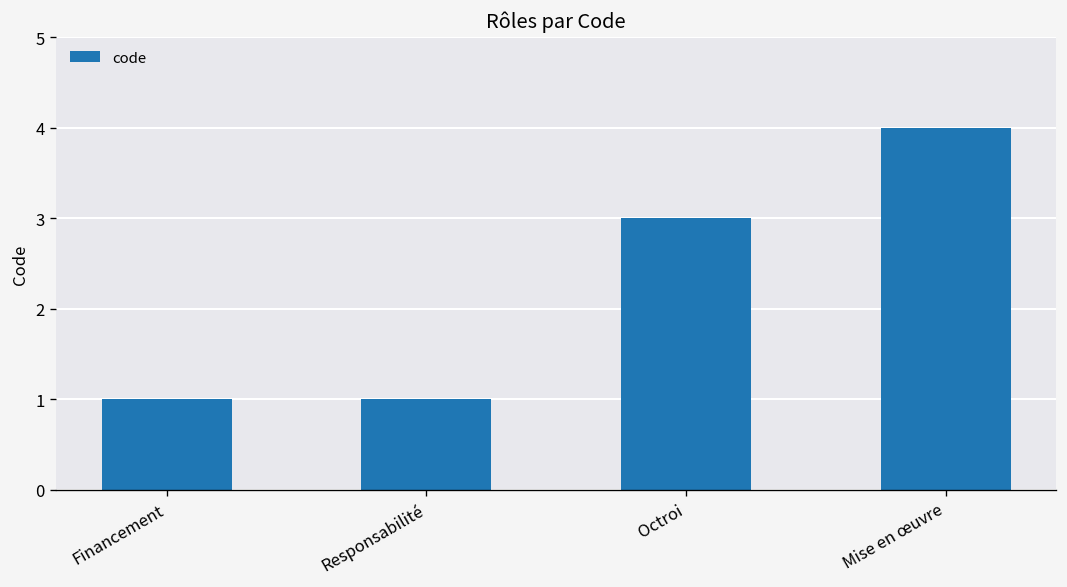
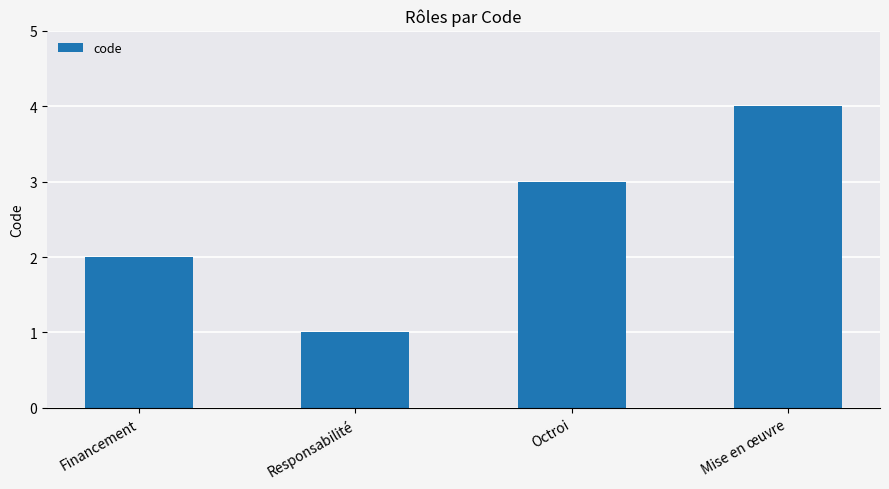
Financement: 1 -> 2
